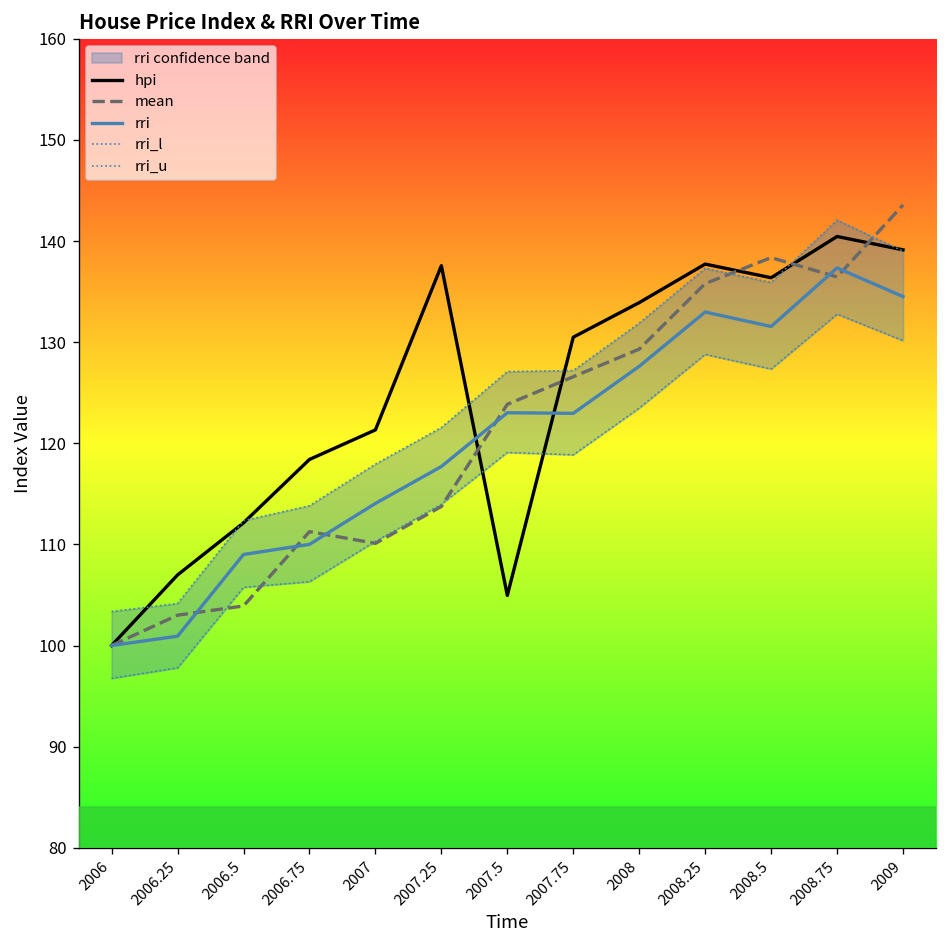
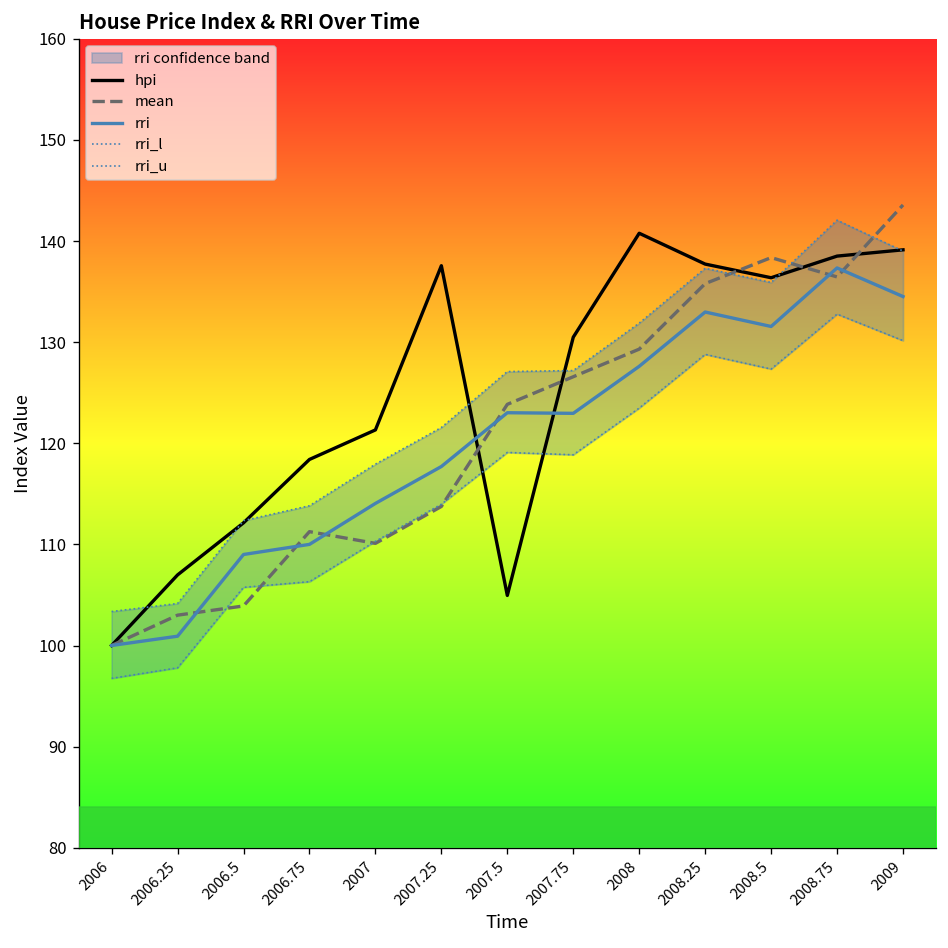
hpi, 2008: 134 -> 141
hpi, 2008.75: 140 -> 139
